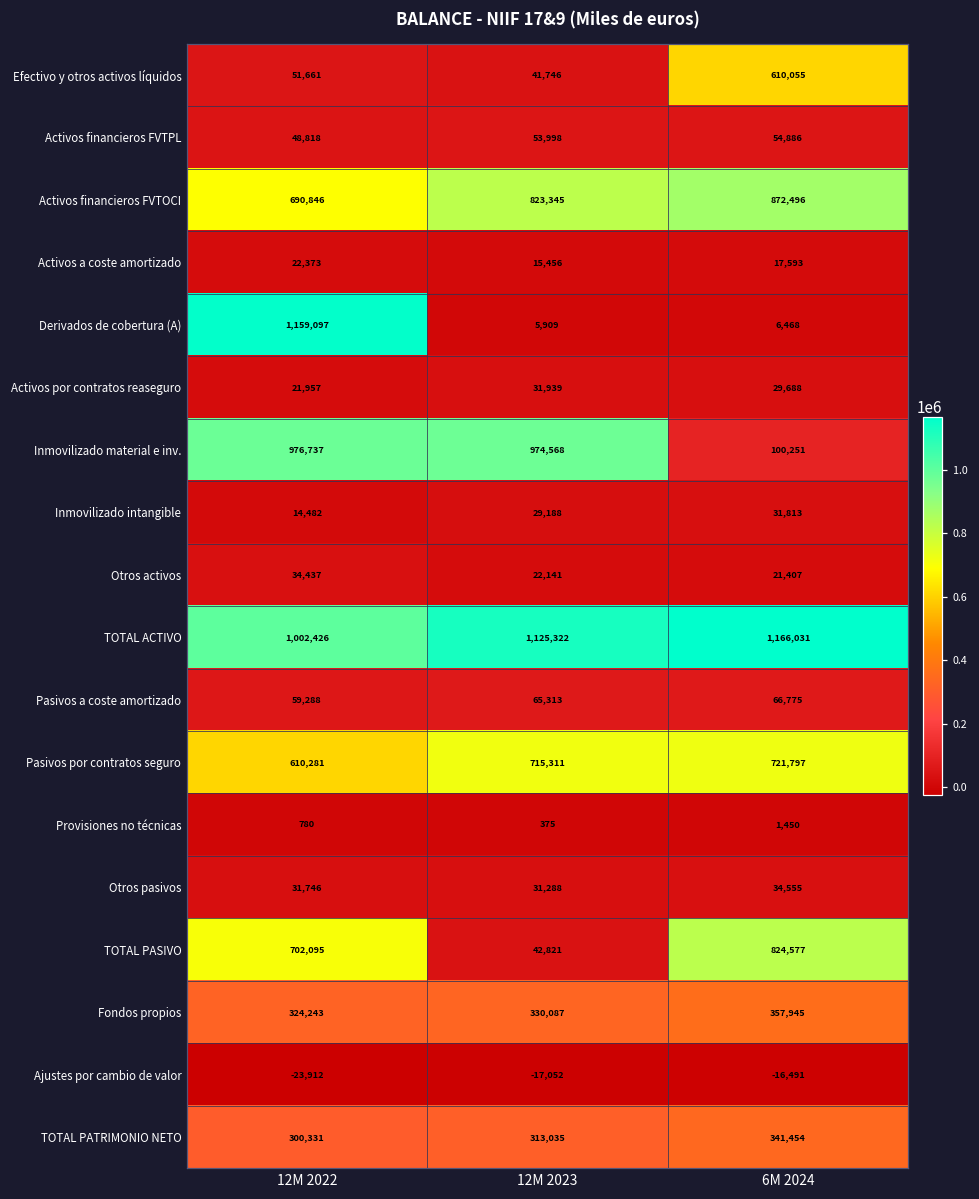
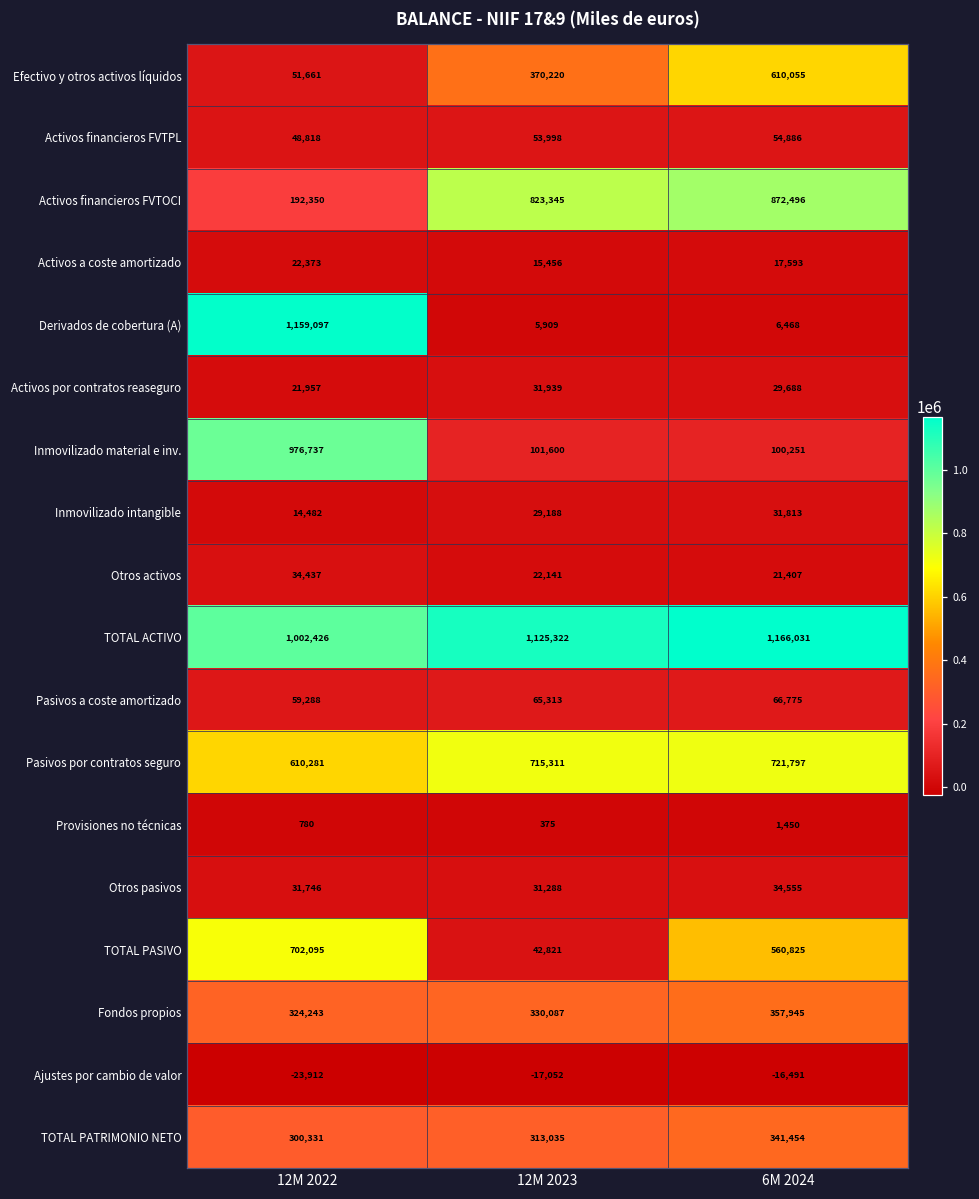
Efectivo y otros activos líquidos, 12M 2023: 41,746 -> 370,220
Activos financieros FVTOCI, 12M 2022: 690,846 -> 192,350
Inmovilizado material e inv., 12M 2023: 974,568 -> 101,600
TOTAL PASIVO, 6M 2024: 824,577 -> 560,825
